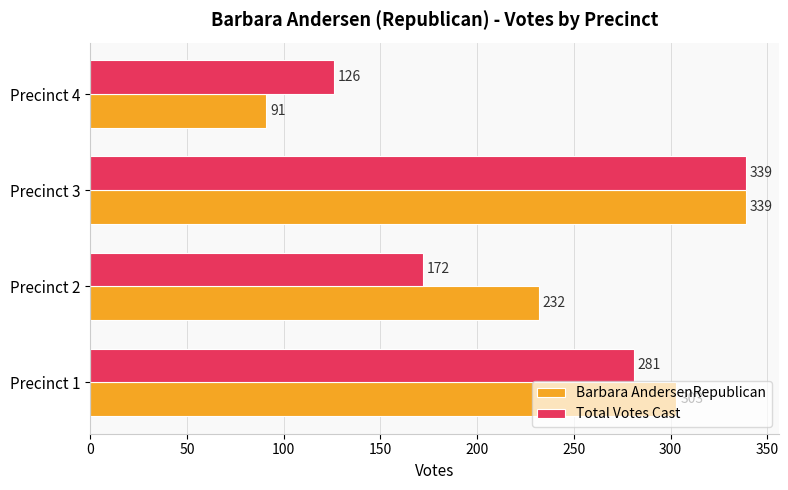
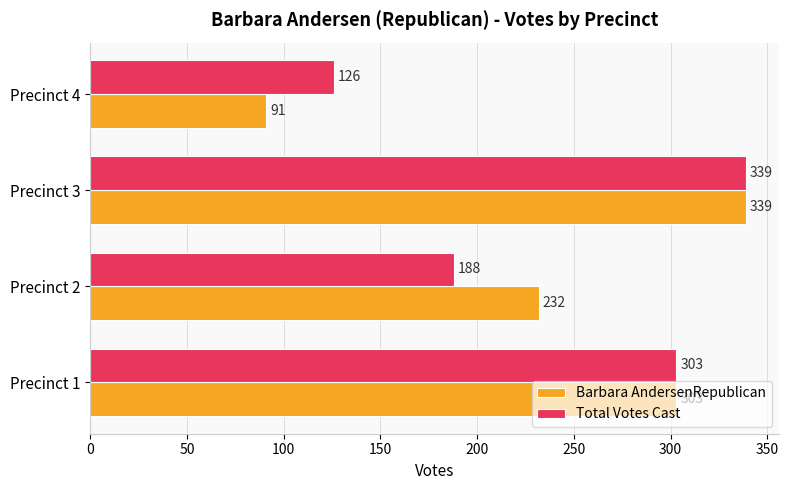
Total Votes Cast, Precinct 2: 172 -> 188
Total Votes Cast, Precinct 1: 281 -> 303
